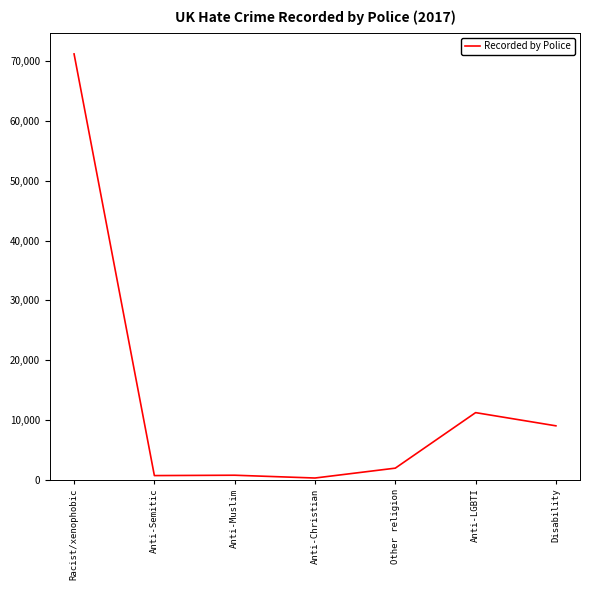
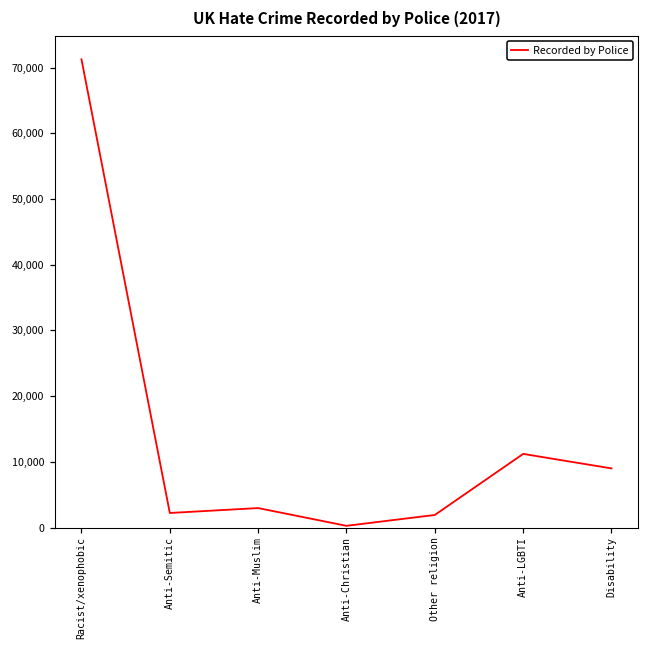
Anti-Semitic: 1,000 -> 2,000
Anti-Muslim: 1,000 -> 3,000
